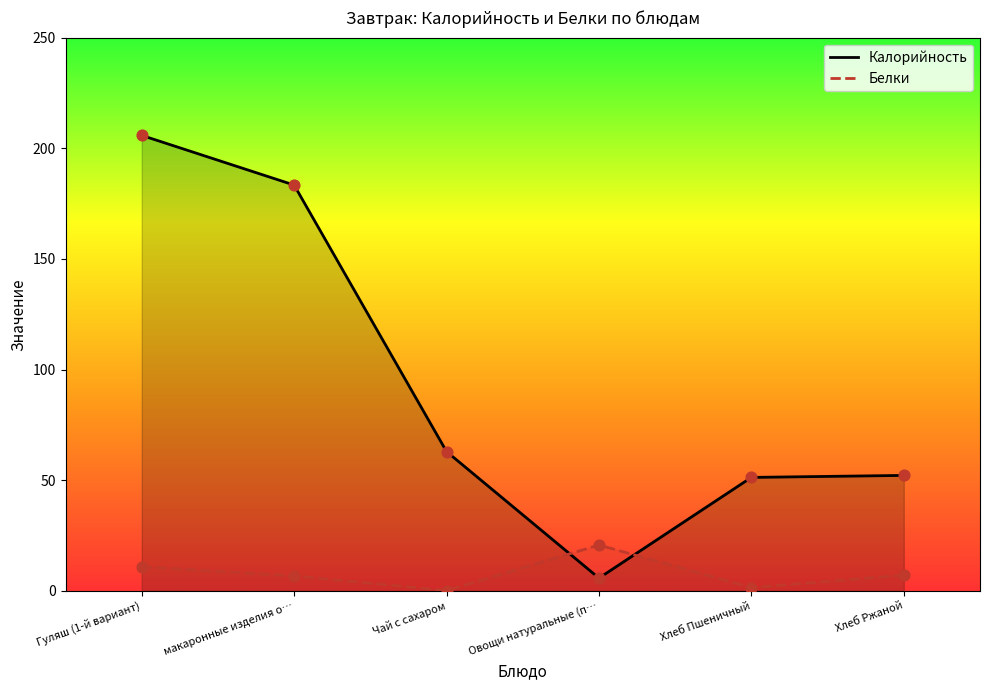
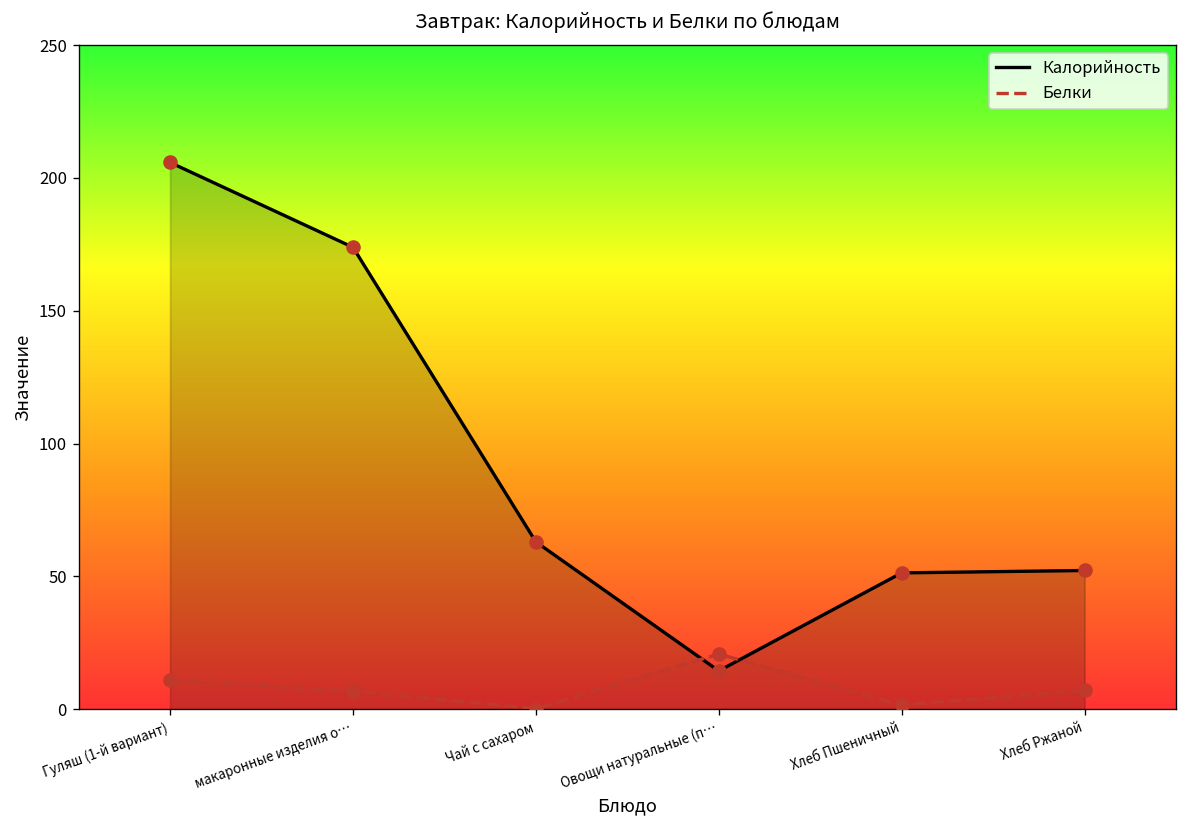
Калорийность, макаронные изделия о…: 183 -> 174
Калорийность, Овощи натуральные (п…: 6 -> 14
